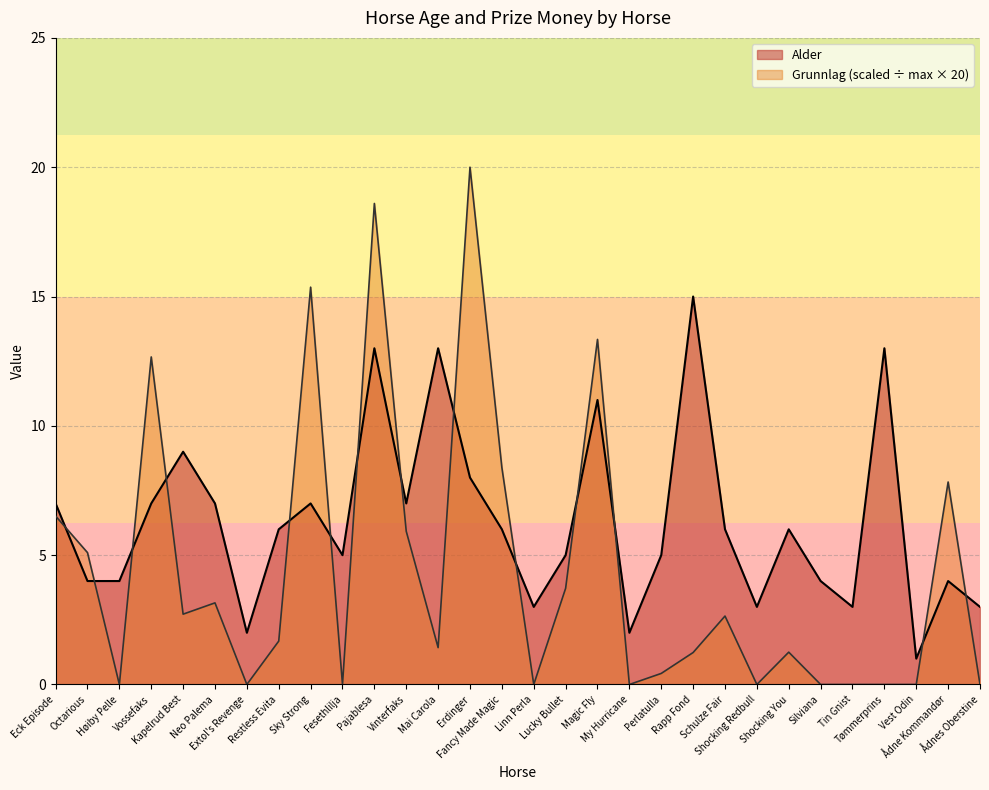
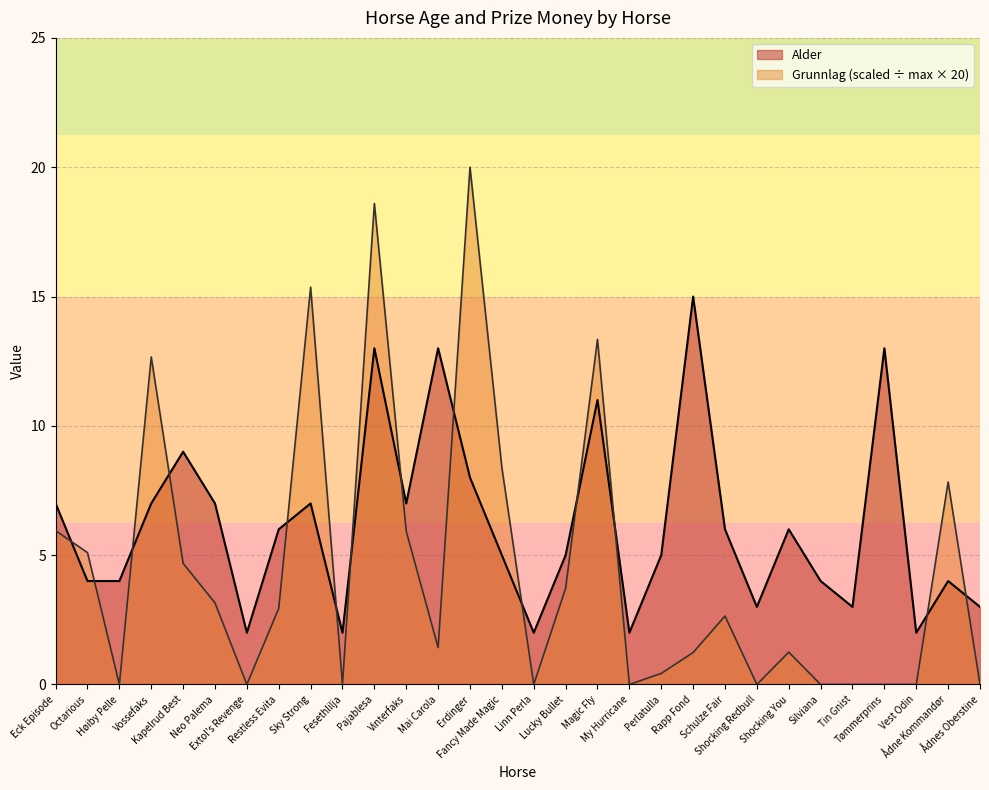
Grunnlag (scaled ÷ max × 20), Eck Episode: 6.5 -> 5.9
Grunnlag (scaled ÷ max × 20), Kapelrud Best: 2.7 -> 4.7
Grunnlag (scaled ÷ max × 20), Restless Evita: 1.7 -> 2.9
Alder, Fesethlilja: 5 -> 2
Alder, Fancy Made Magic: 6 -> 5
Alder, Linn Perla: 3 -> 2
Alder, Vest Odin: 1 -> 2
